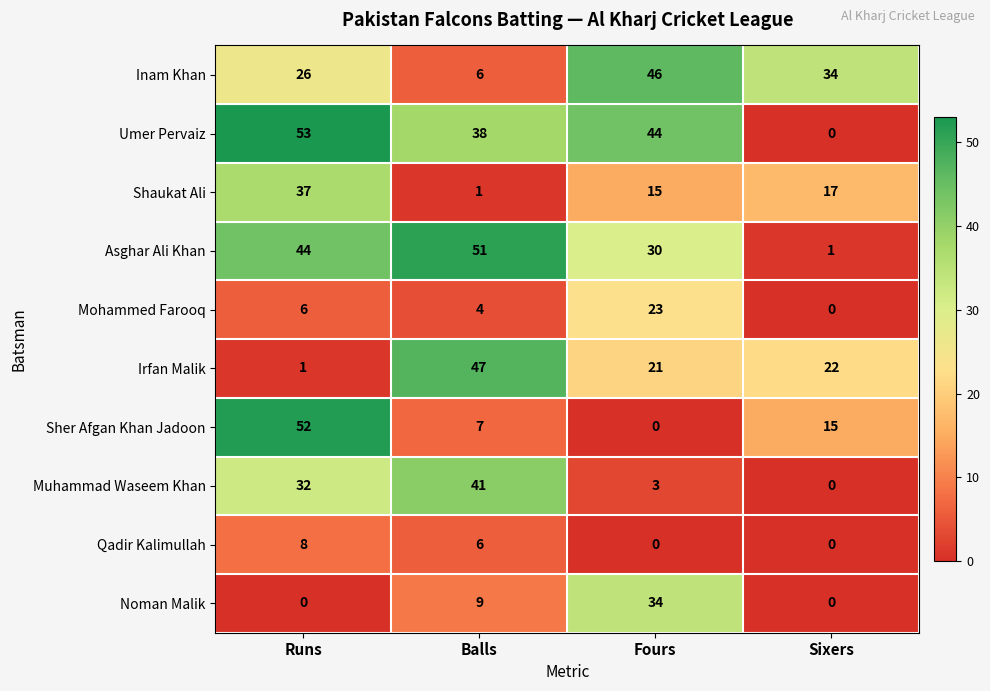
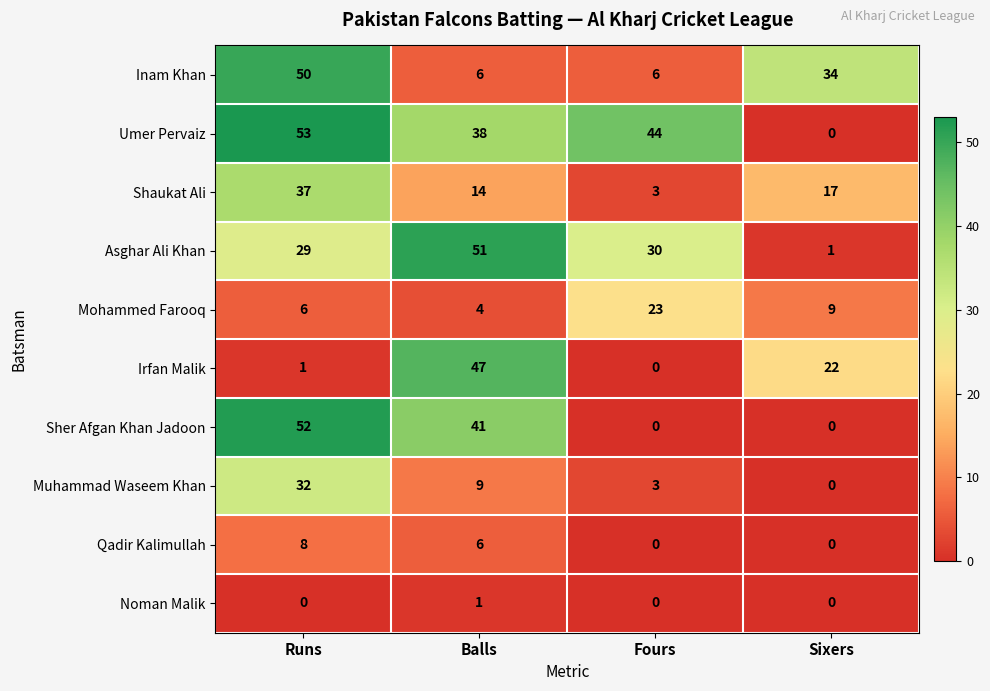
Inam Khan, Runs: 26 -> 50
Inam Khan, Fours: 46 -> 6
Shaukat Ali, Balls: 1 -> 14
Shaukat Ali, Fours: 15 -> 3
Asghar Ali Khan, Runs: 44 -> 29
Mohammed Farooq, Sixers: 0 -> 9
Irfan Malik, Fours: 21 -> 0
Sher Afgan Khan Jadoon, Balls: 7 -> 41
Sher Afgan Khan Jadoon, Sixers: 15 -> 0
Muhammad Waseem Khan, Balls: 41 -> 9
Noman Malik, Balls: 9 -> 1
Noman Malik, Fours: 34 -> 0
